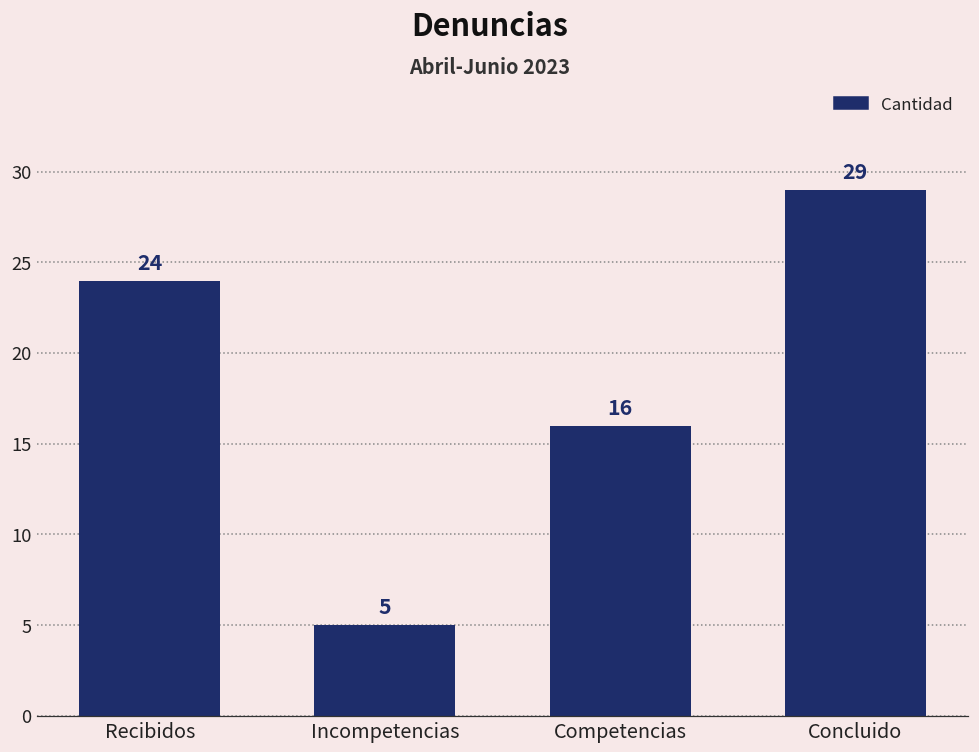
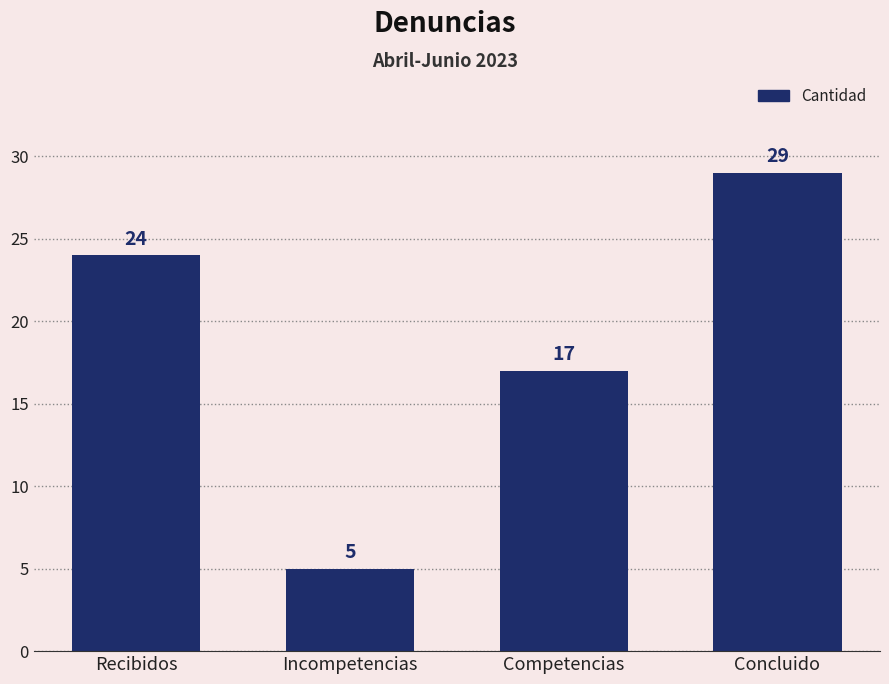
Competencias: 16 -> 17
